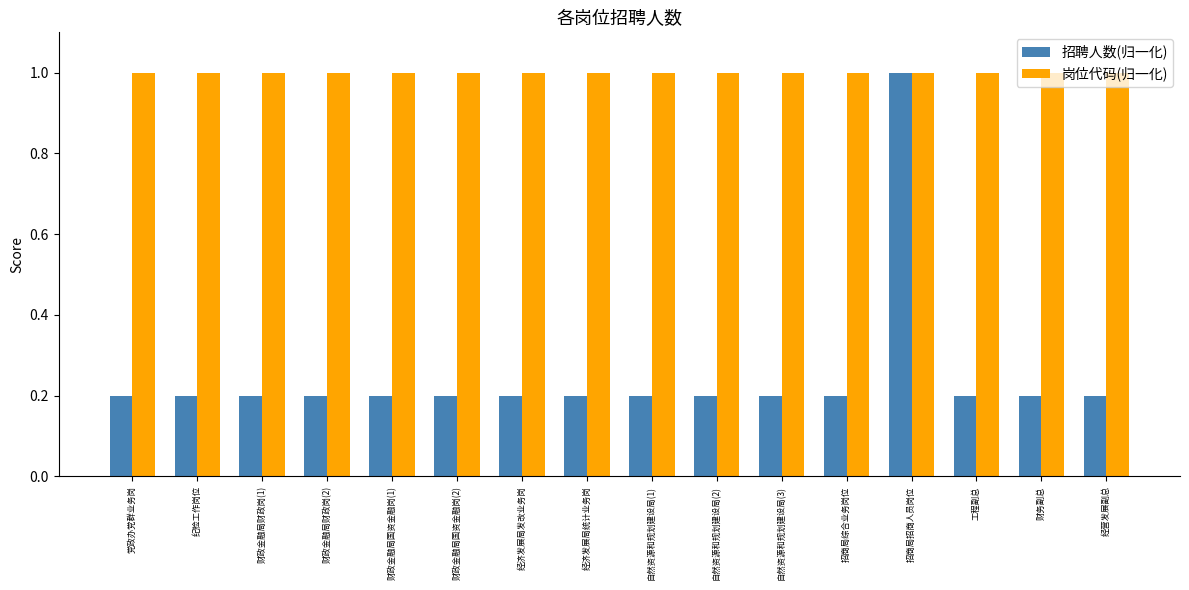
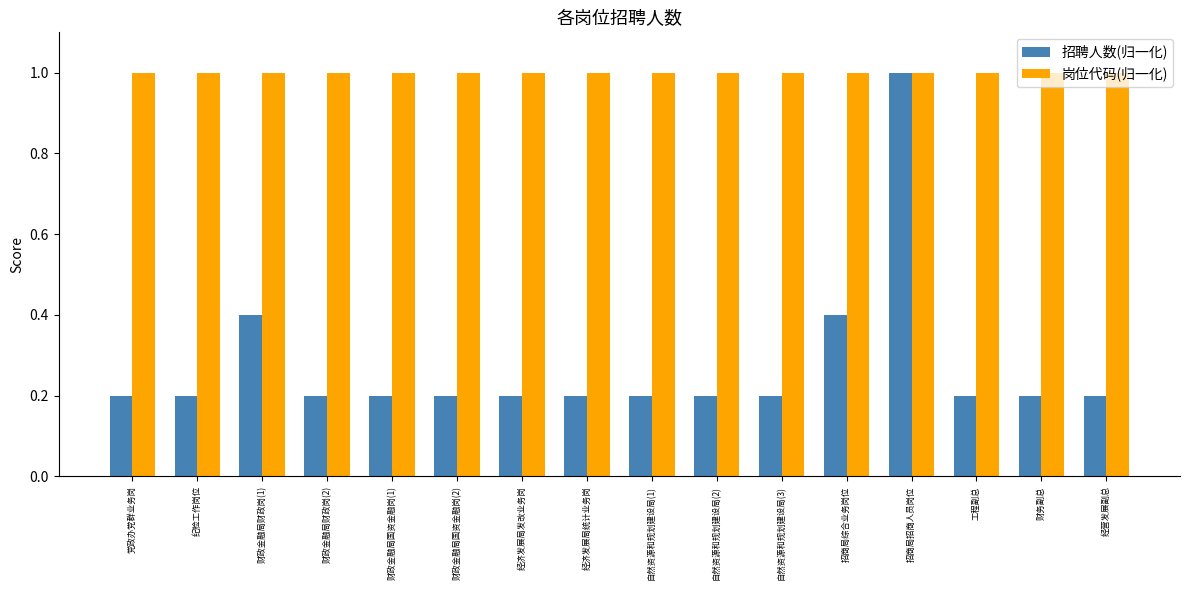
招聘人数(归一化), 财政金融局财政岗(1): 0.20 -> 0.40
招聘人数(归一化), 招商局综合业务岗位: 0.20 -> 0.40
